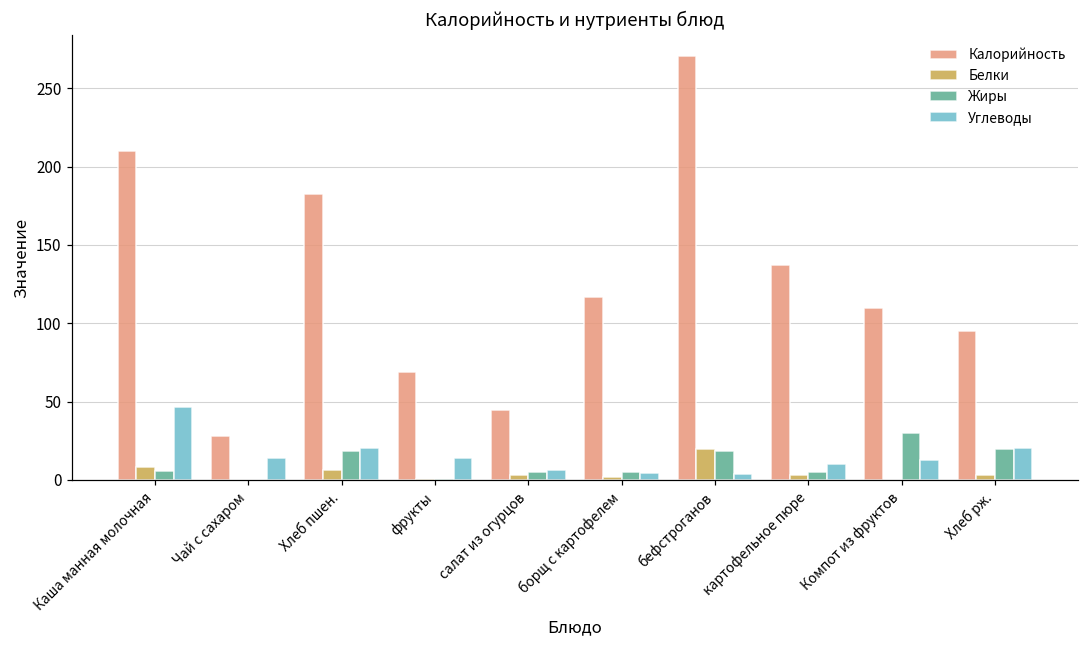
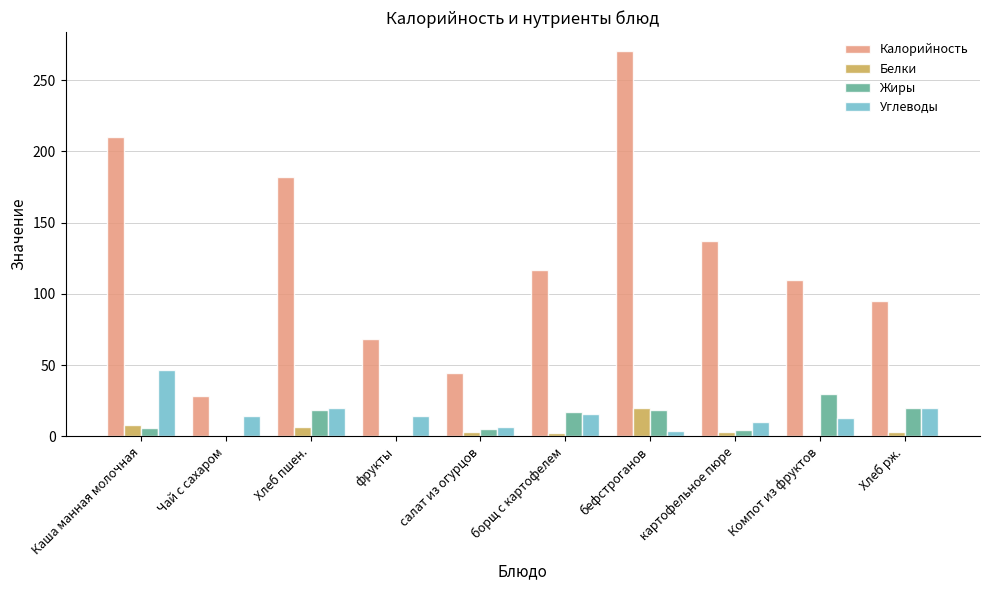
Жиры, борщ с картофелем: 5 -> 17
Углеводы, борщ с картофелем: 4 -> 16
